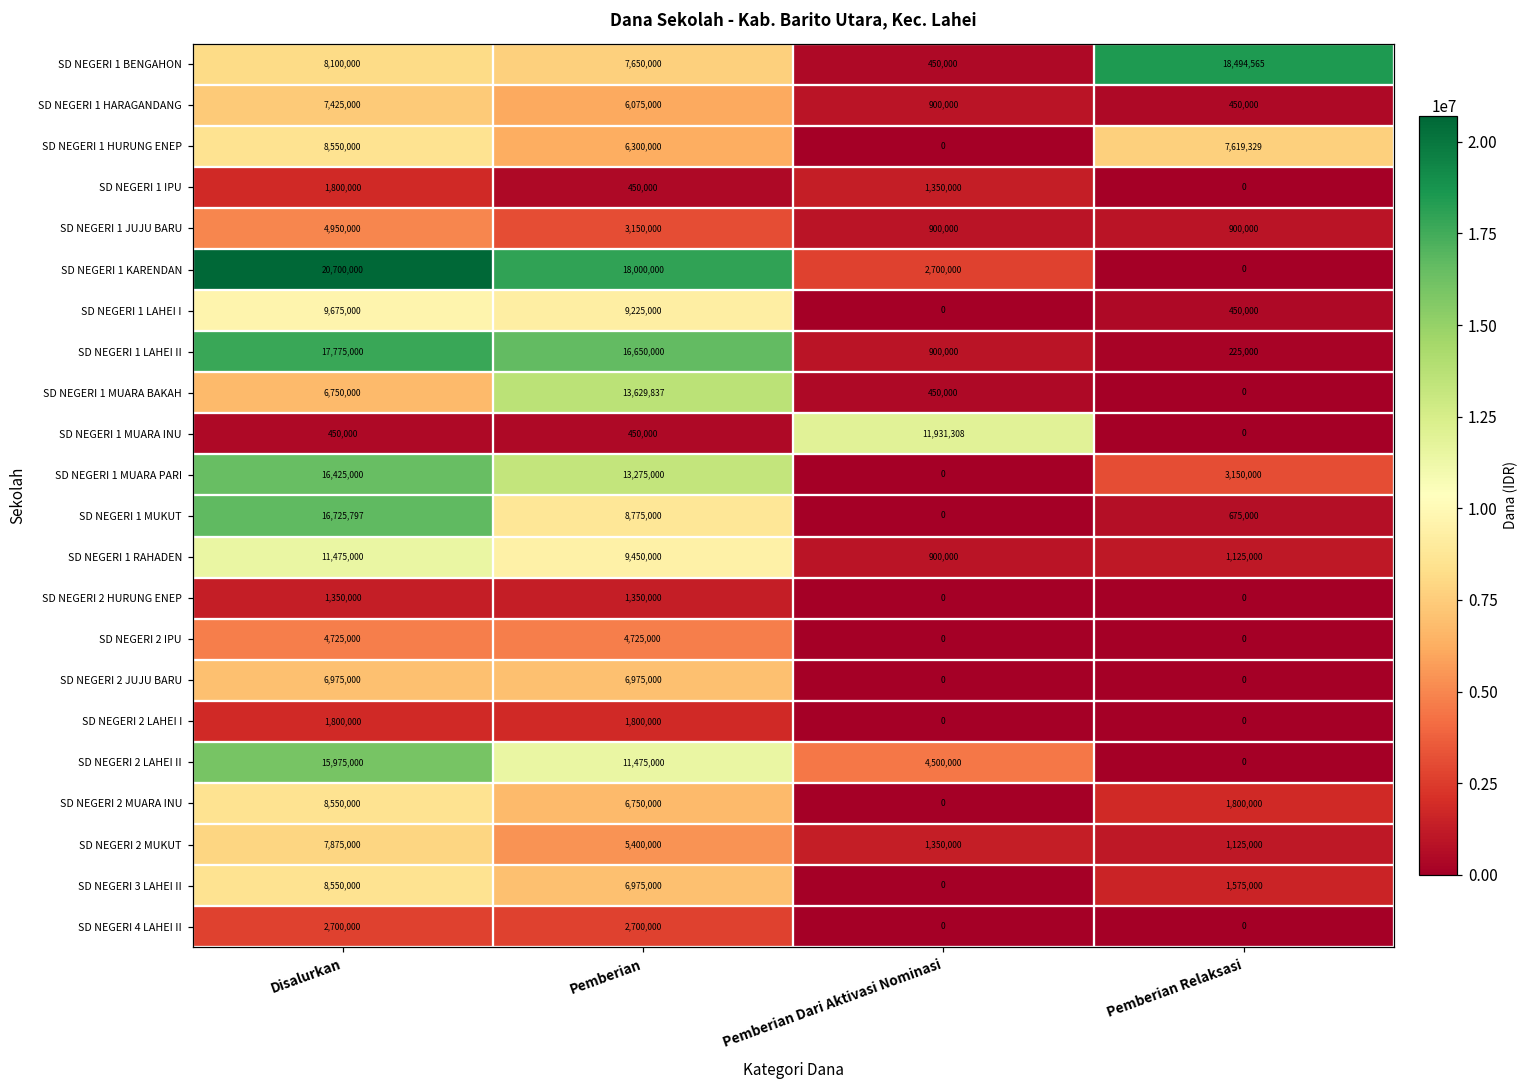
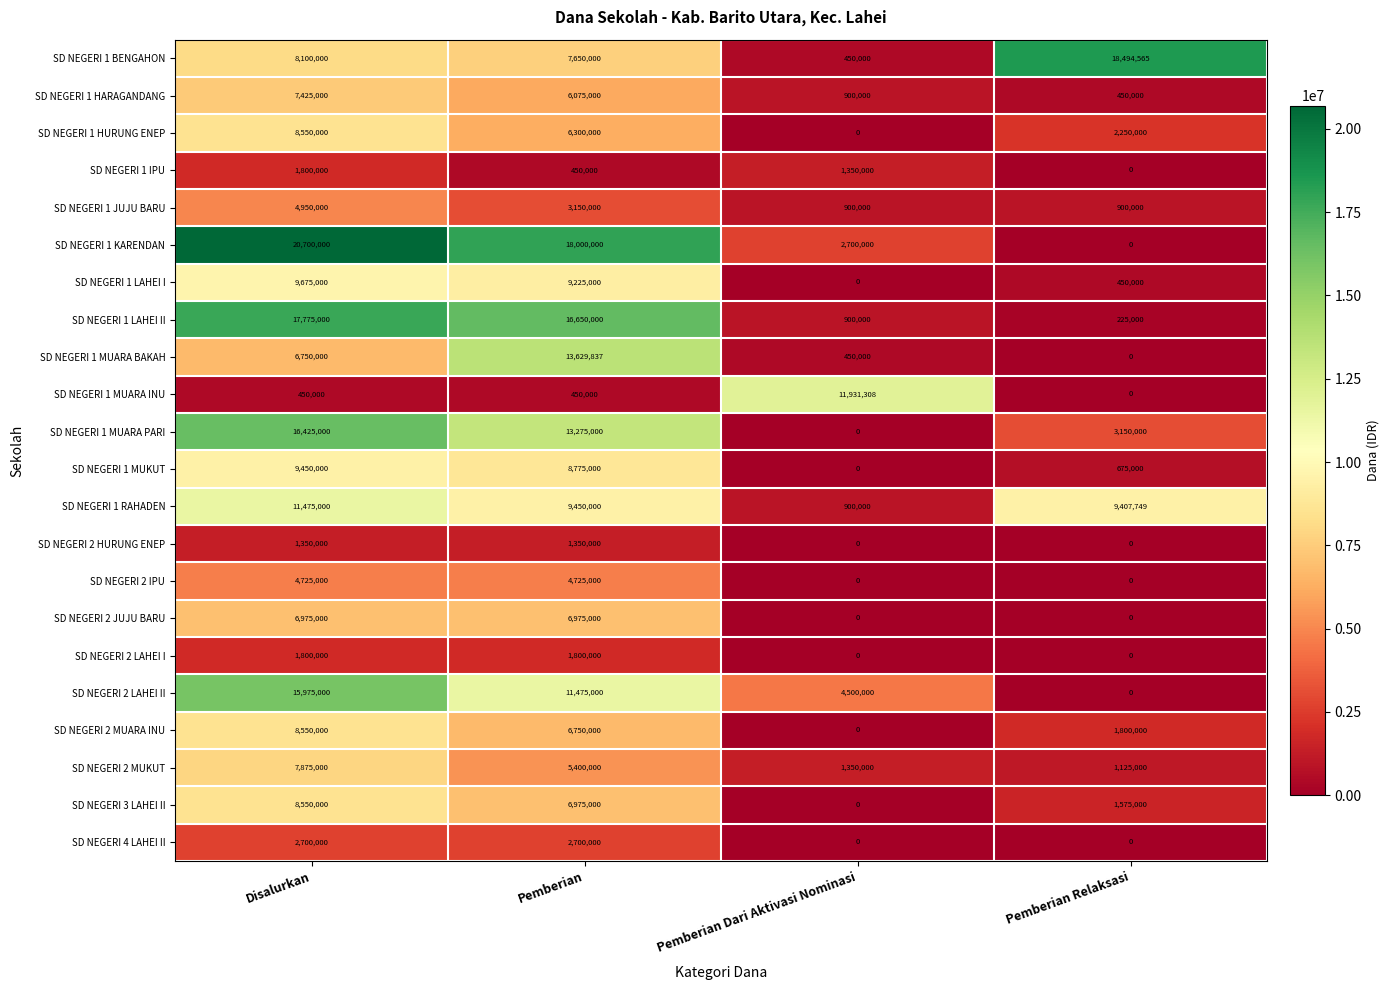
SD NEGERI 1 HURUNG ENEP, Pemberian Relaksasi: 7,619,329 -> 2,250,000
SD NEGERI 1 MUKUT, Disalurkan: 16,725,797 -> 9,450,000
SD NEGERI 1 RAHADEN, Pemberian Relaksasi: 1,125,000 -> 9,407,749
